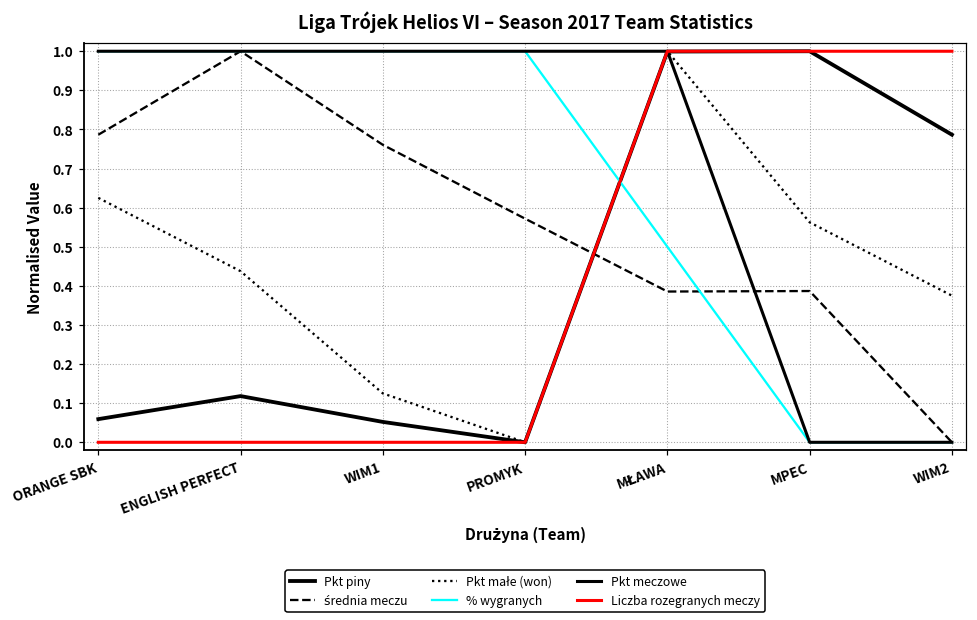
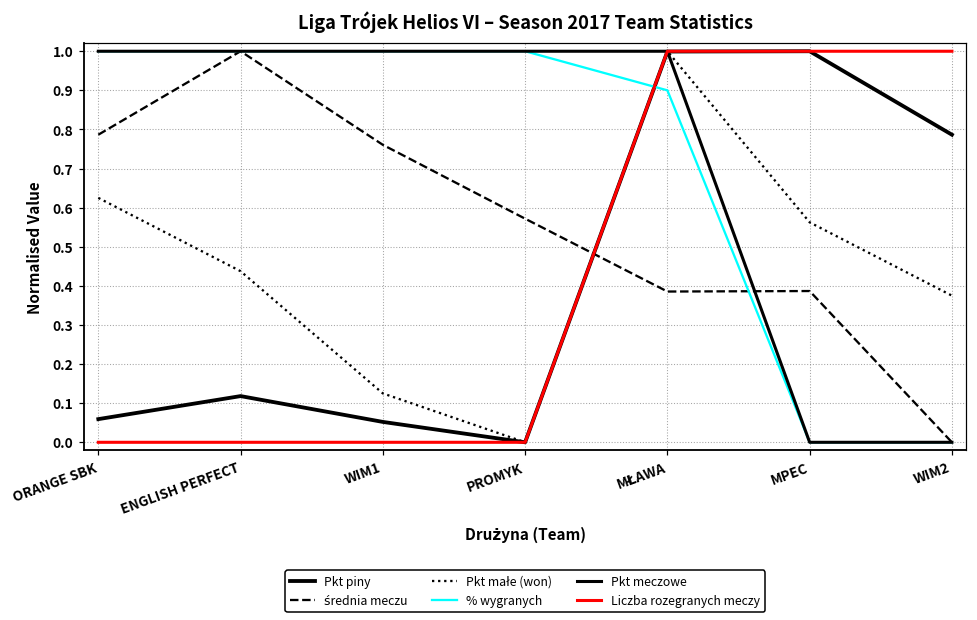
% wygranych, MŁAWA: 0.5 -> 0.9
